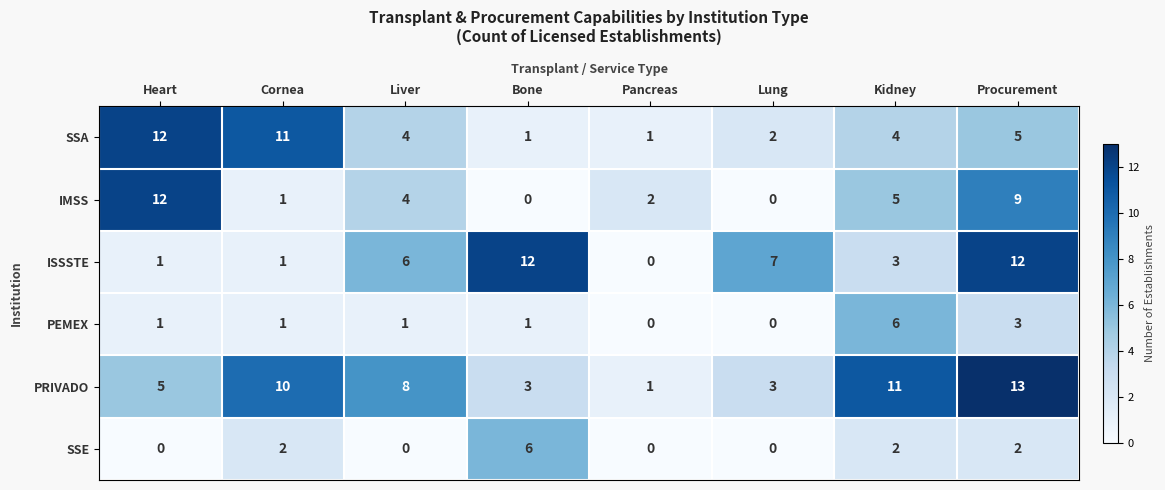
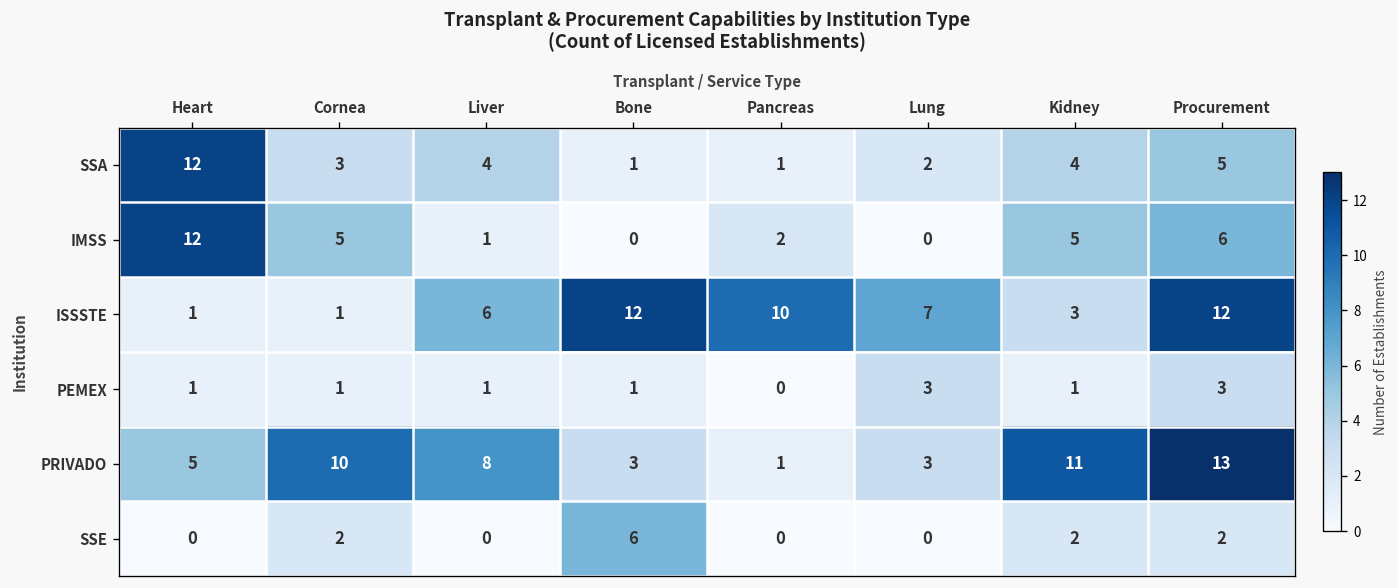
SSA, Cornea: 11 -> 3
IMSS, Cornea: 1 -> 5
IMSS, Liver: 4 -> 1
IMSS, Procurement: 9 -> 6
ISSSTE, Pancreas: 0 -> 10
PEMEX, Lung: 0 -> 3
PEMEX, Kidney: 6 -> 1
